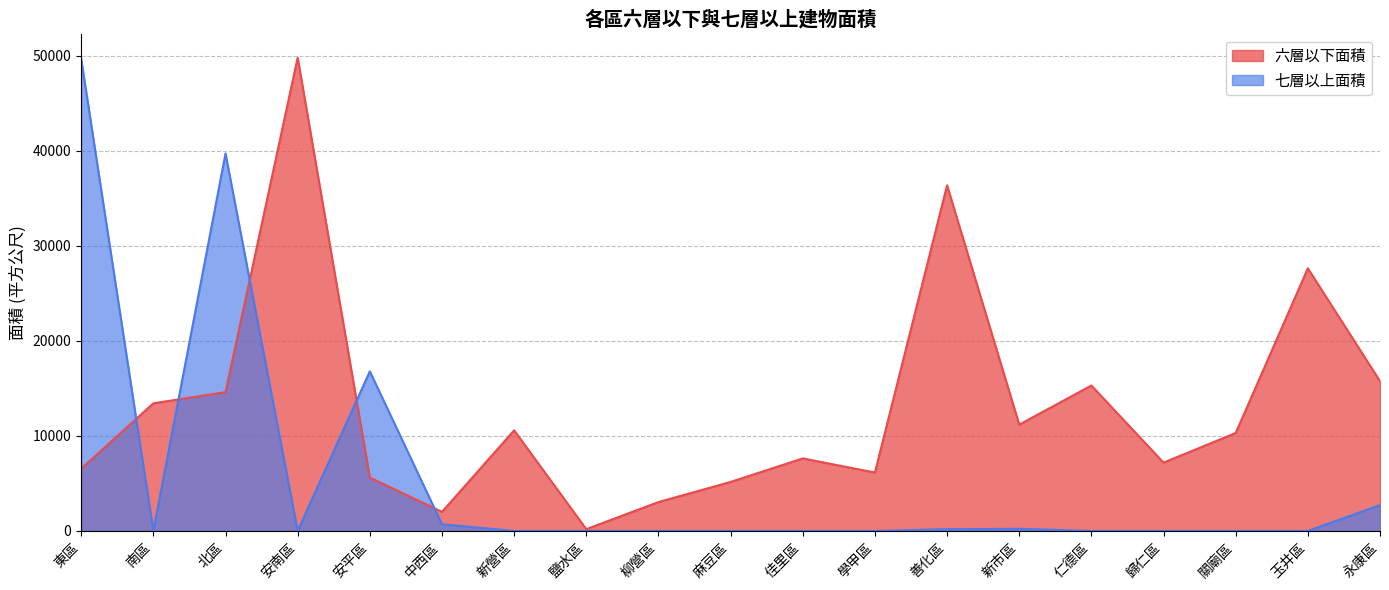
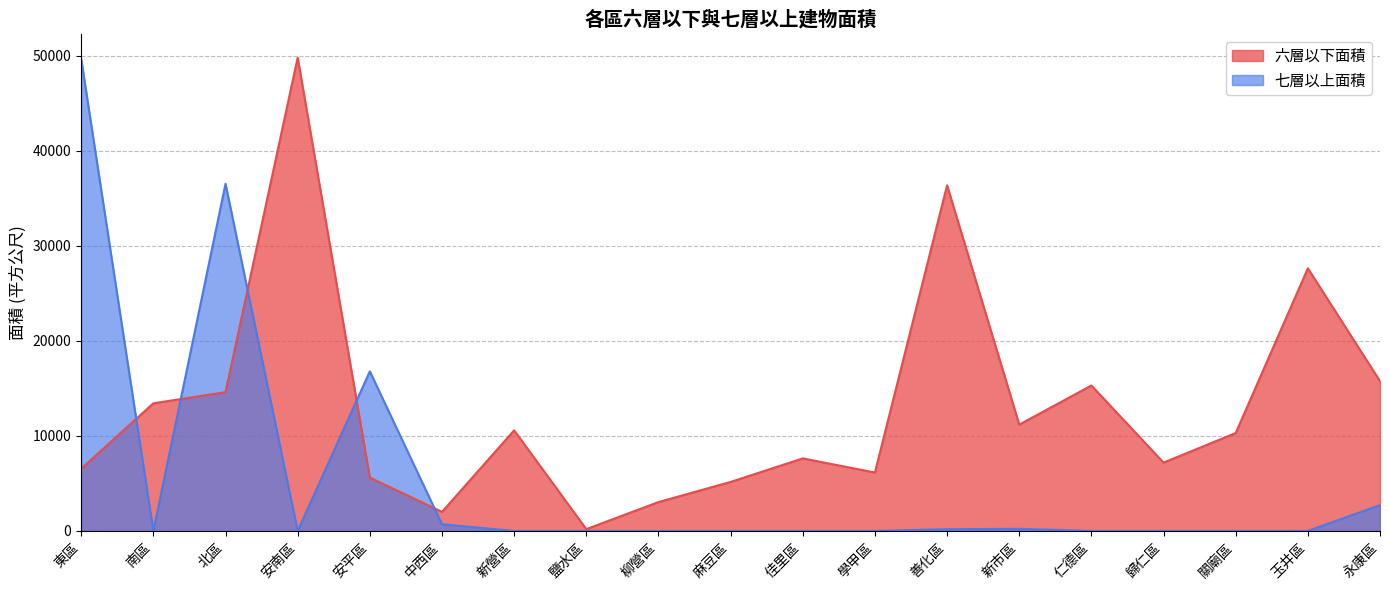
七層以上面積, 北區: 40000 -> 37000
